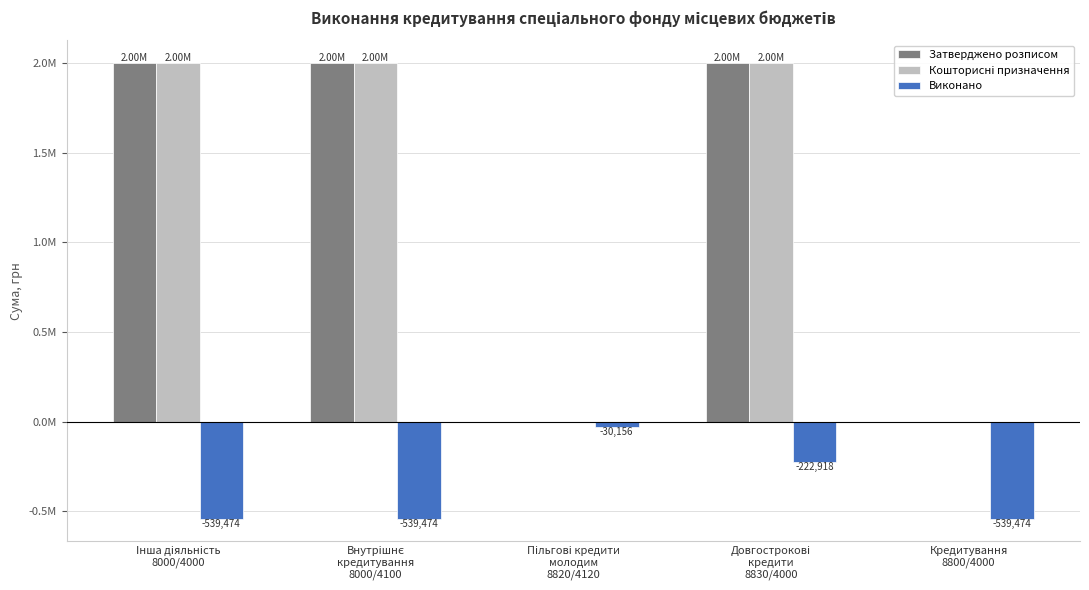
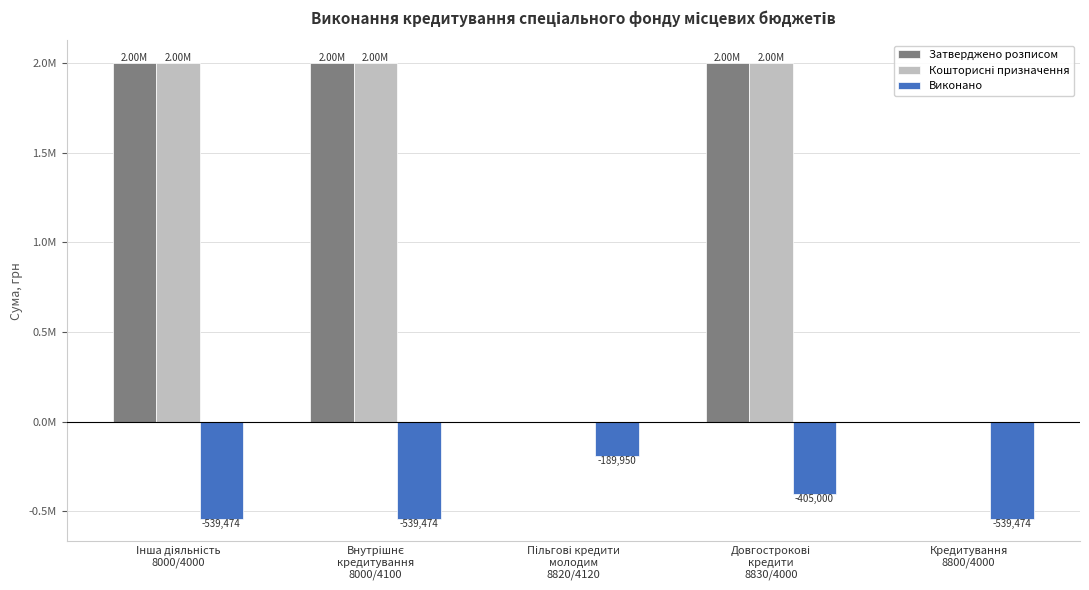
Виконано, Пільгові кредити молодим 8820/4120: -30,156 -> -189,950
Виконано, Довгострокові кредити 8830/4000: -222,918 -> -405,000
